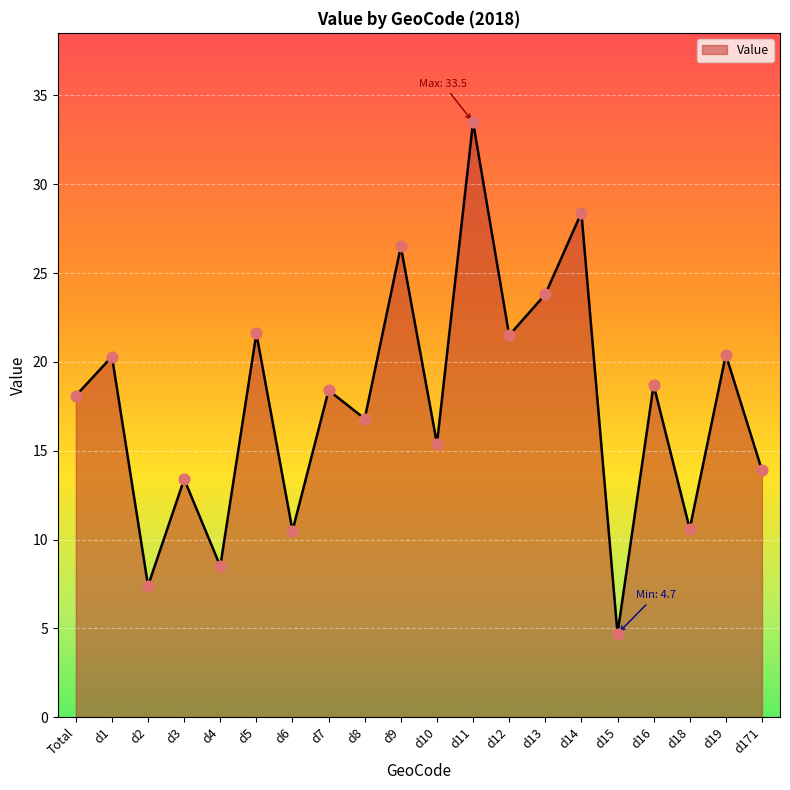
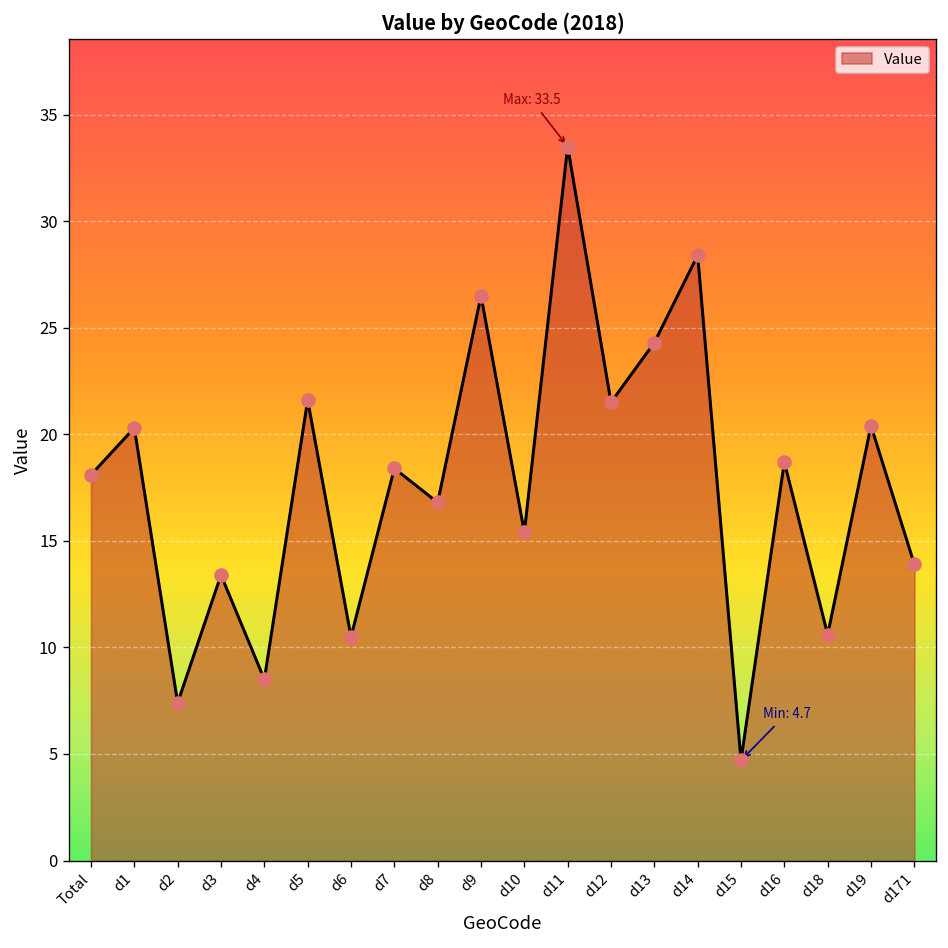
d13: 23.8 -> 24.3
